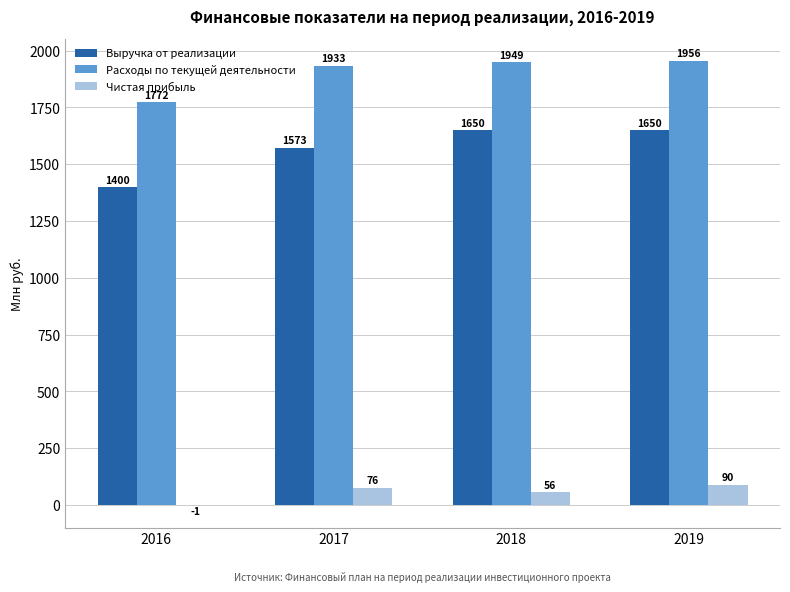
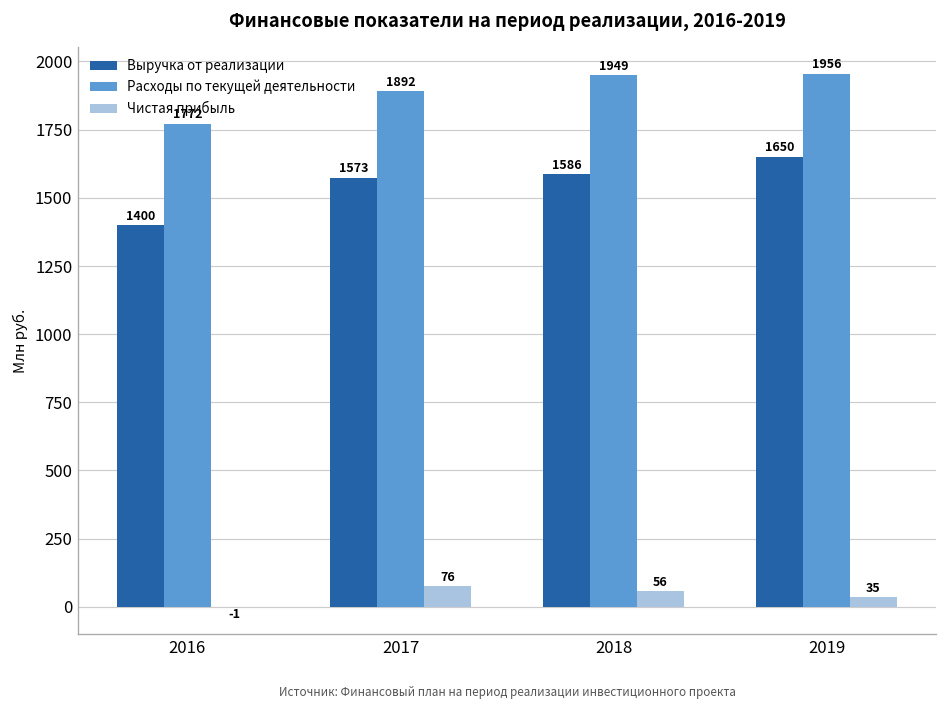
Расходы по текущей деятельности, 2017: 1933 -> 1892
Выручка от реализации, 2018: 1650 -> 1586
Чистая прибыль, 2019: 90 -> 35
